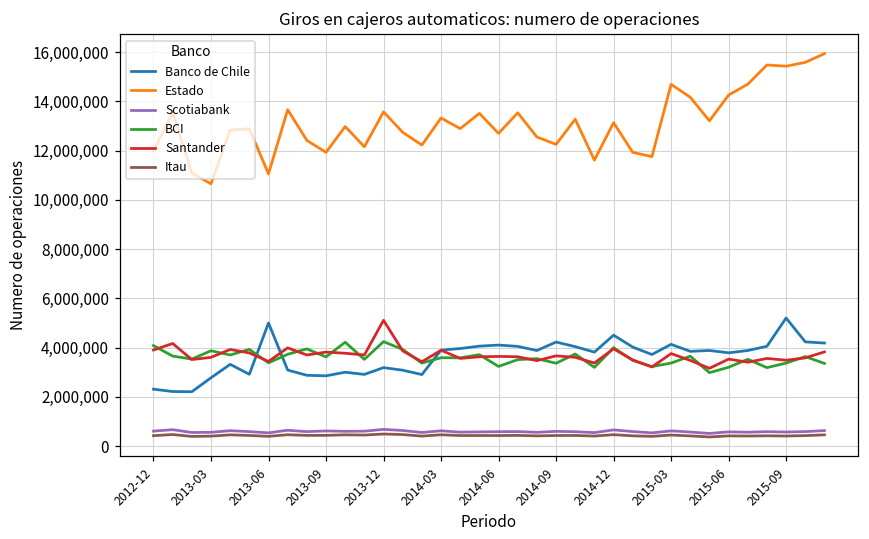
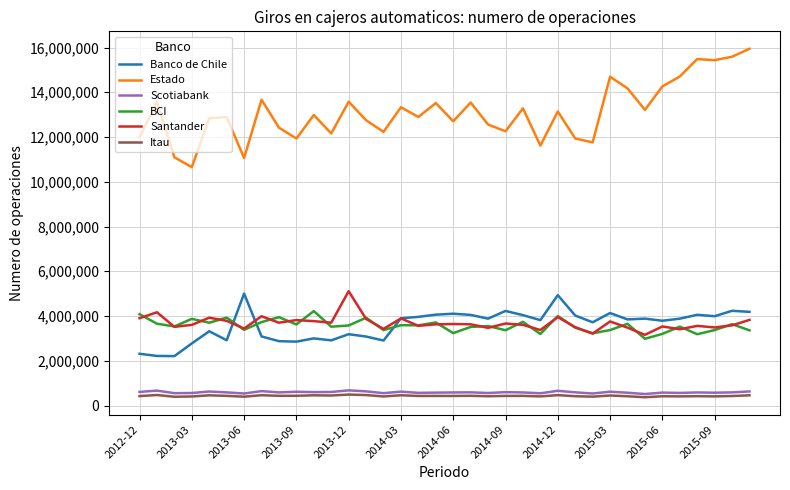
BCI, 2013-12: 4,200,000 -> 3,600,000
Banco de Chile, 2014-12: 4,500,000 -> 4,900,000
Banco de Chile, 2015-09: 5,200,000 -> 4,000,000
